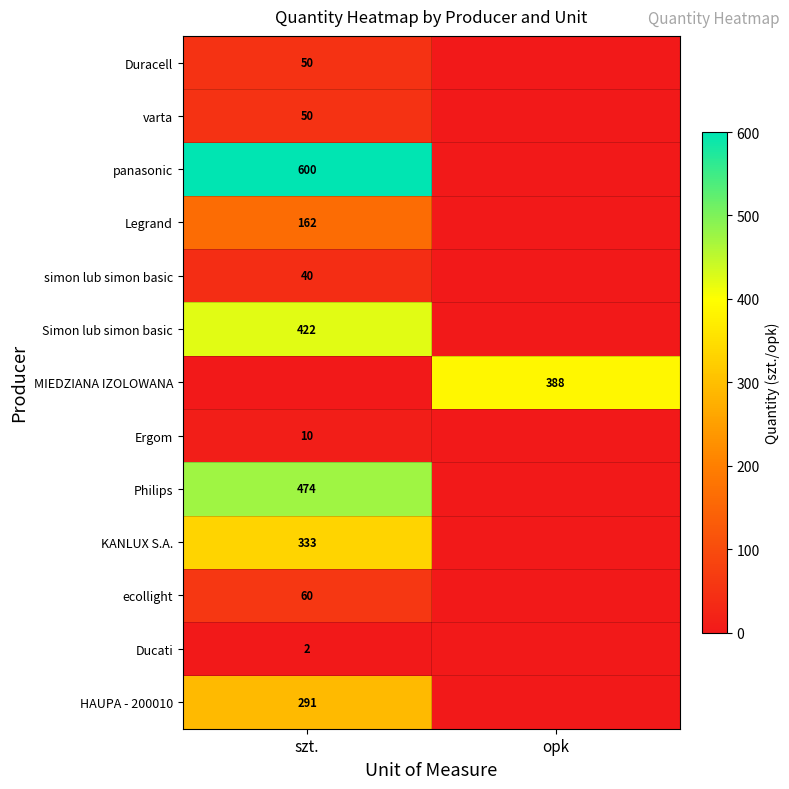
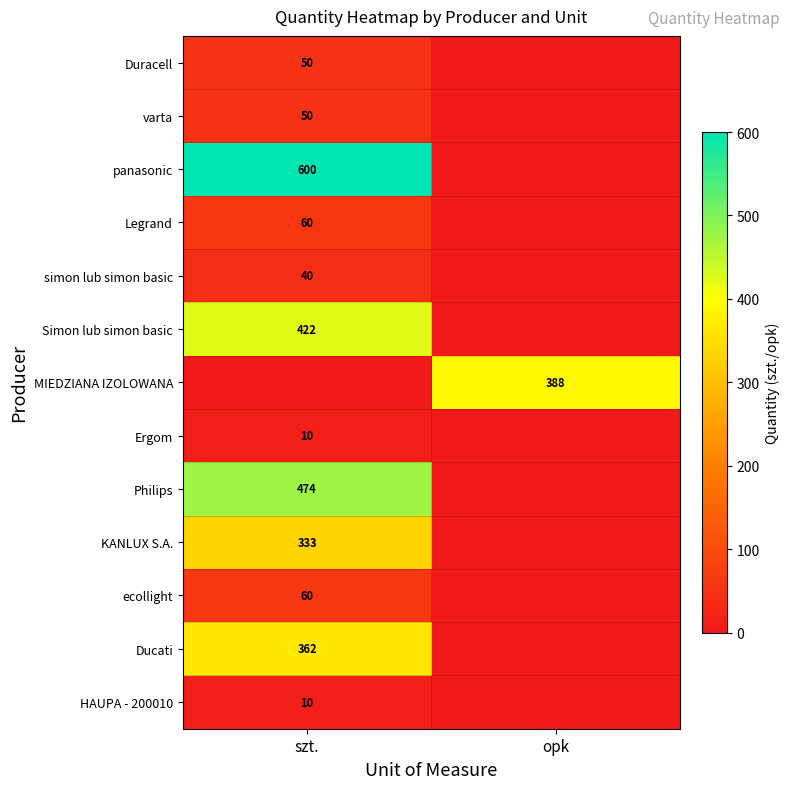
Legrand, szt.: 162 -> 60
Ducati, szt.: 2 -> 362
HAUPA - 200010, szt.: 291 -> 10
